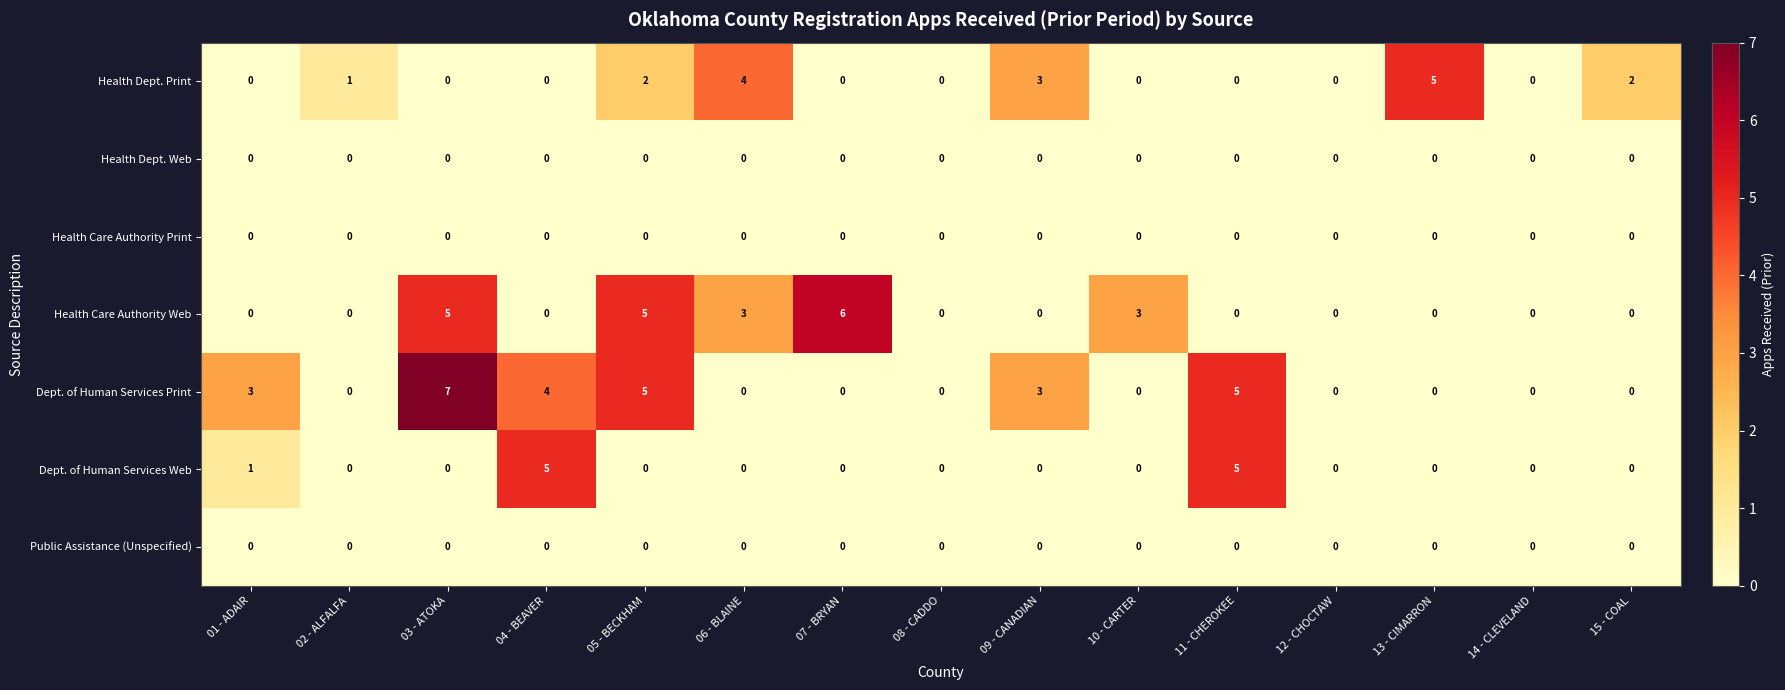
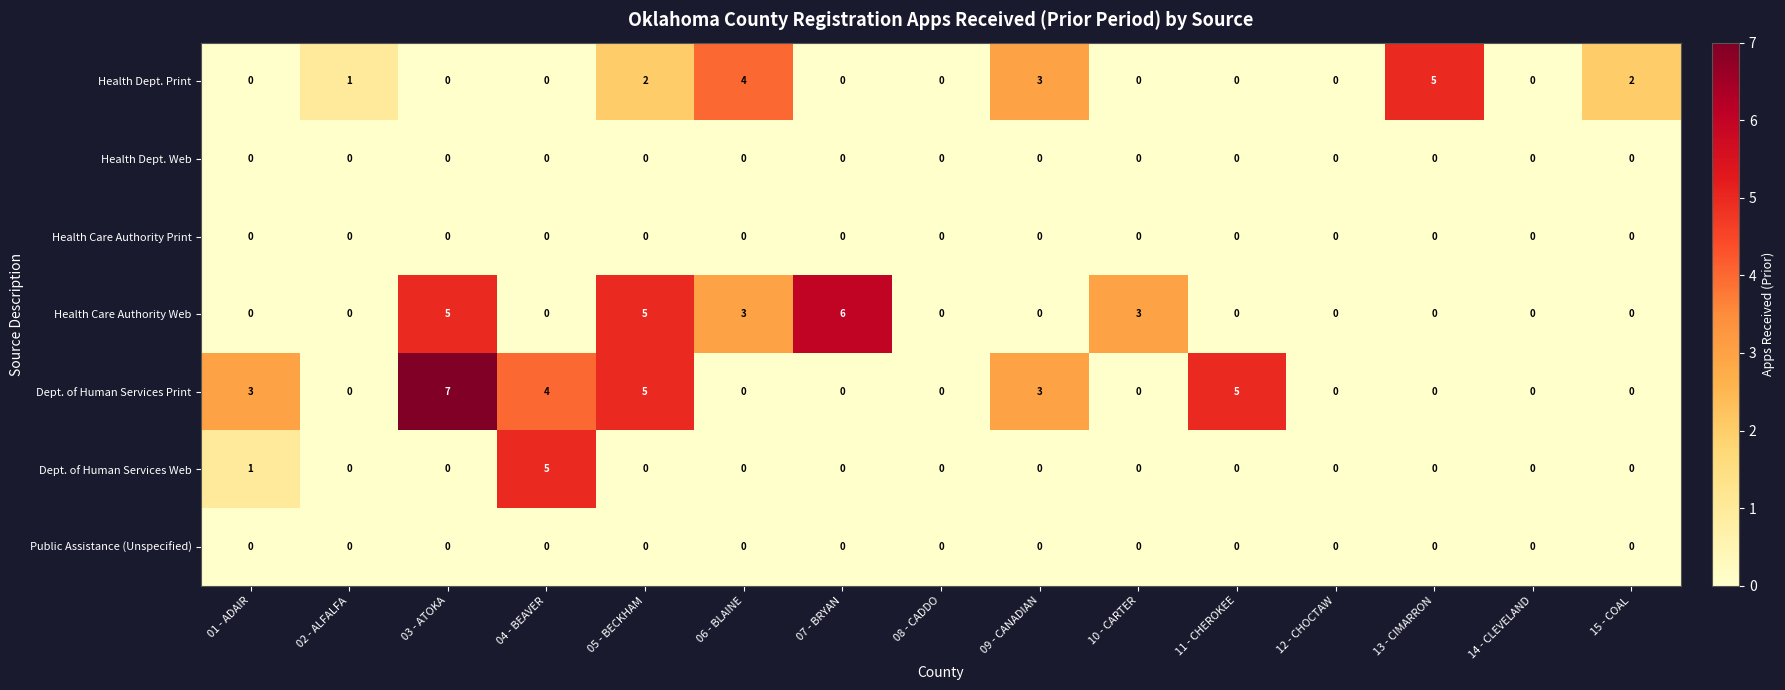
Dept. of Human Services Web, 11 - CHEROKEE: 5 -> 0
